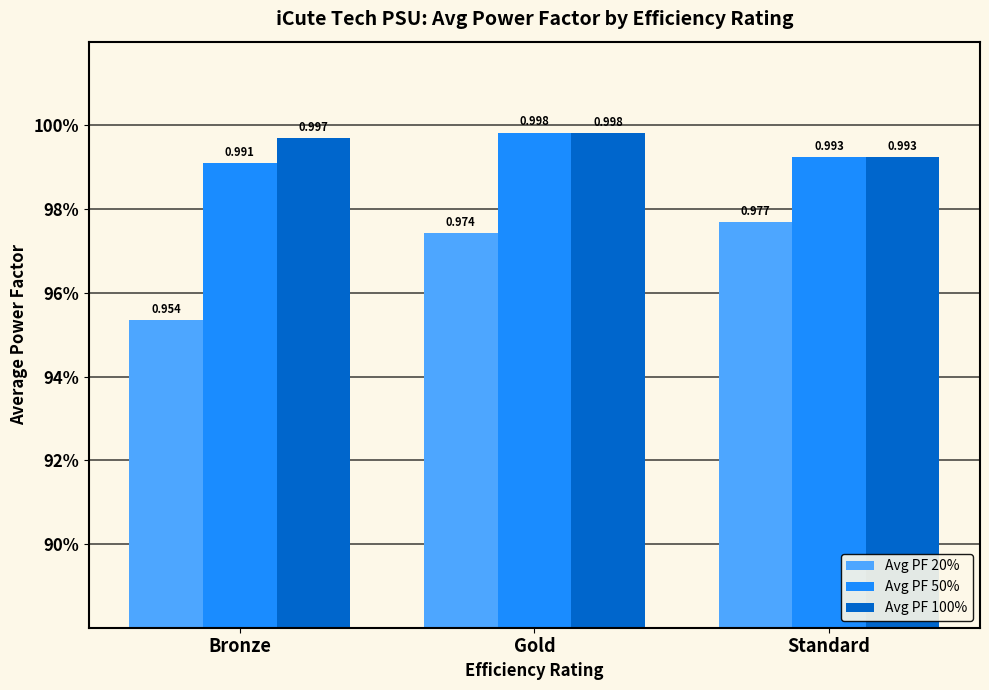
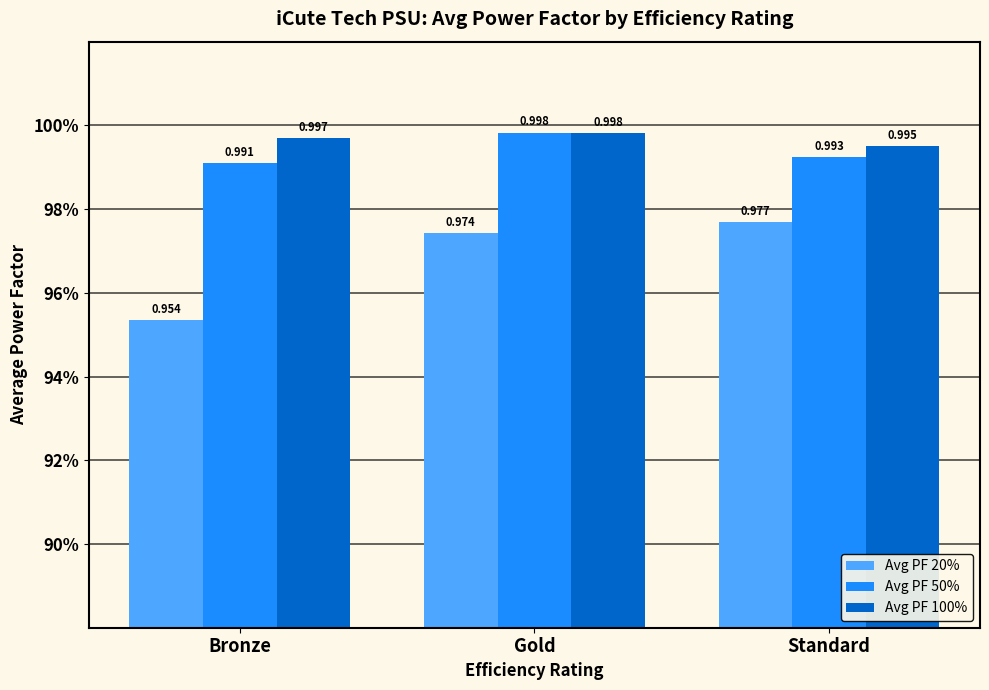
Avg PF 100%, Standard: 0.993 -> 0.995
